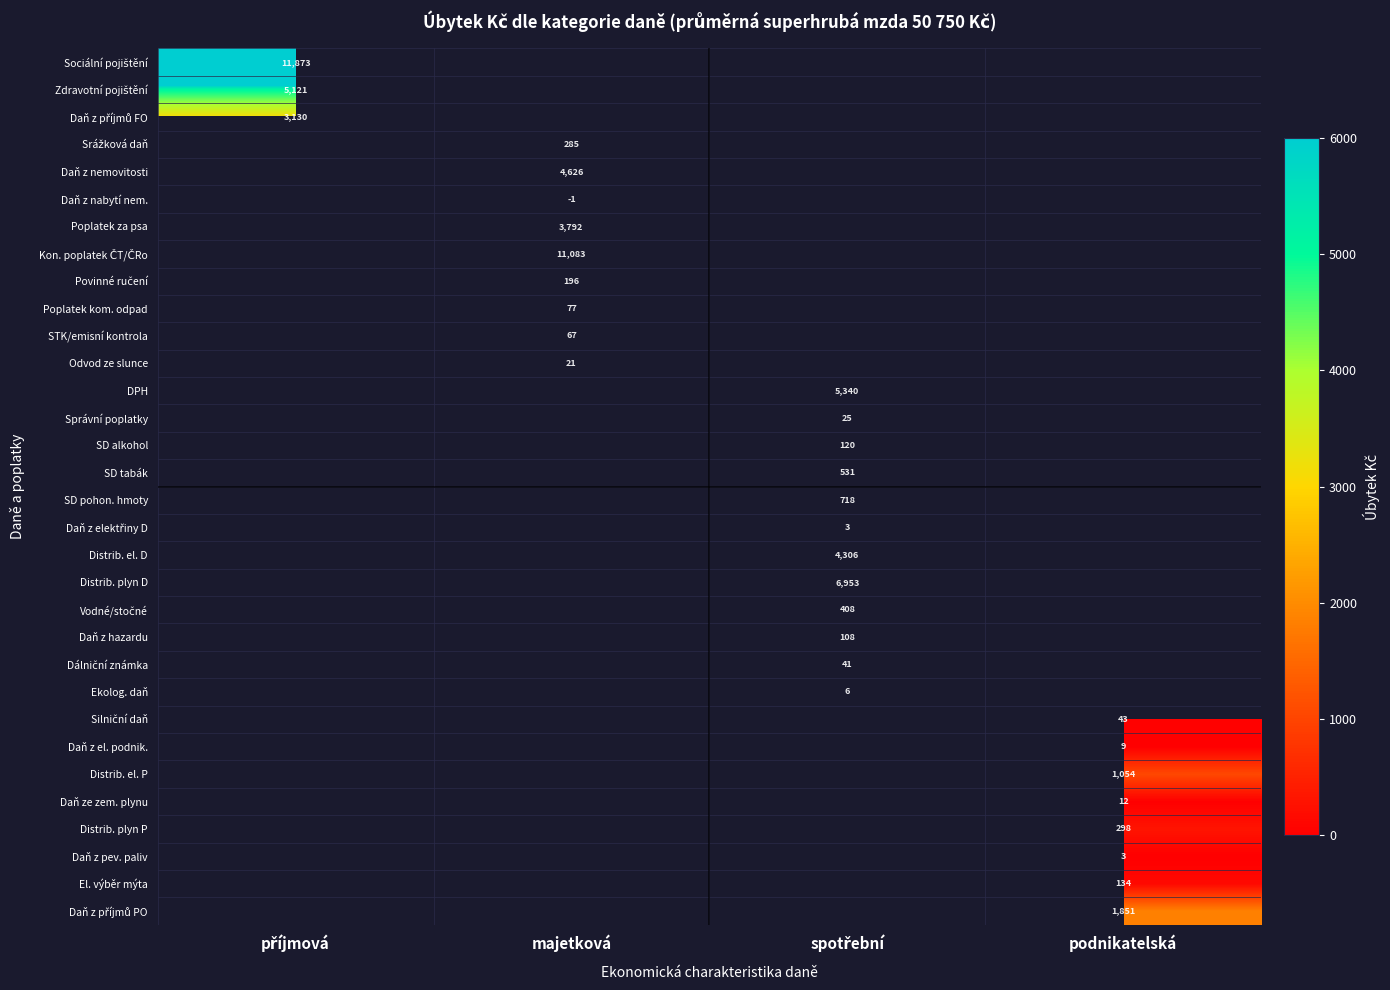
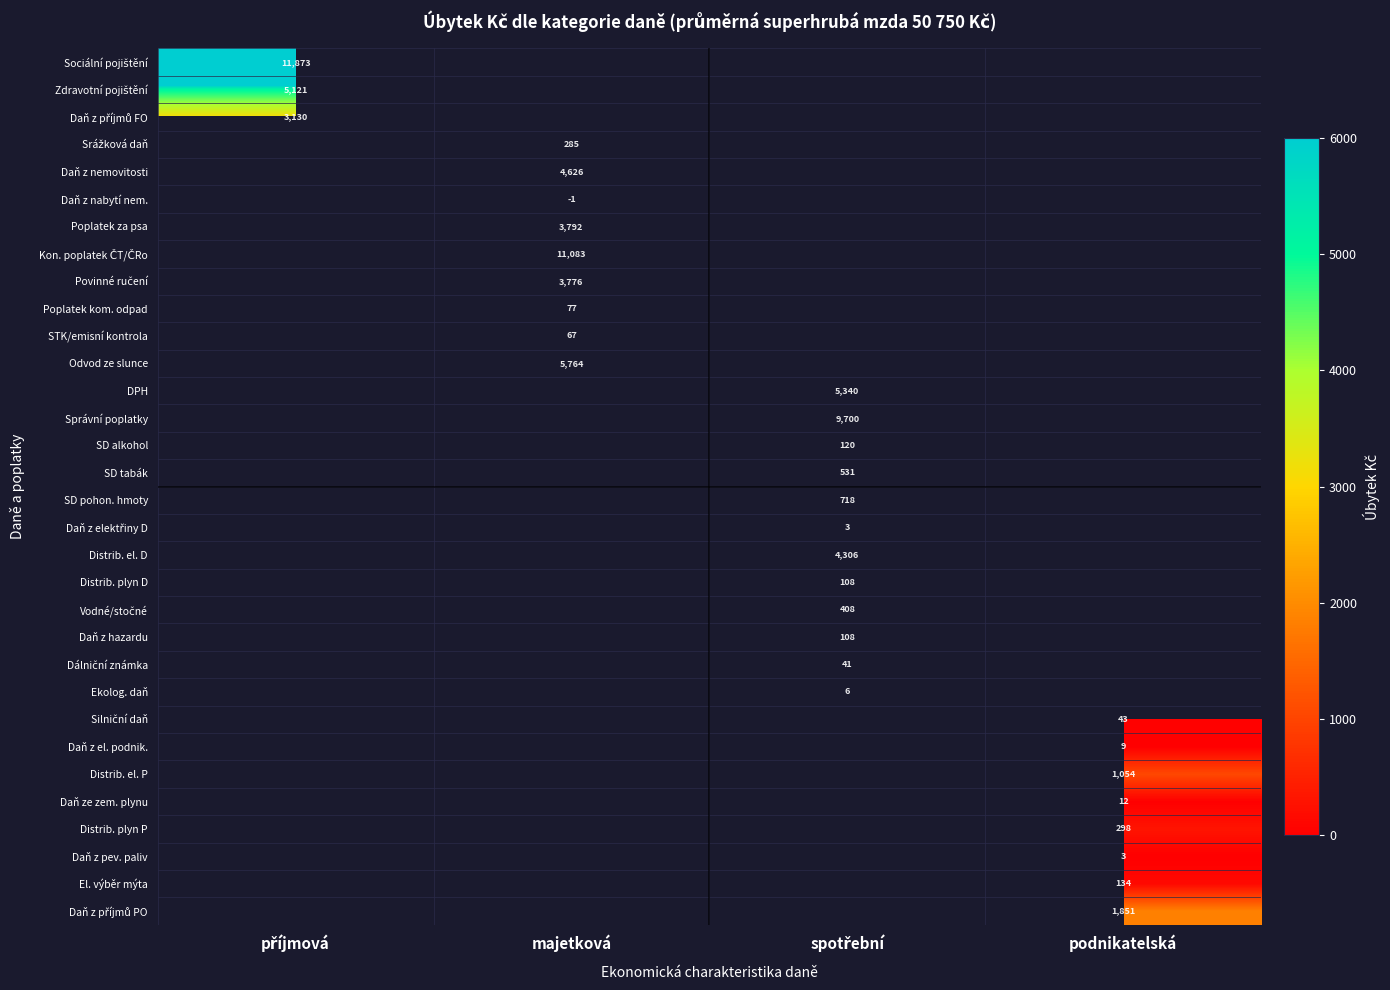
Povinné ručení, majetková: 196 -> 3,776
Odvod ze slunce, majetková: 21 -> 5,764
Správní poplatky, spotřební: 25 -> 9,700
Distrib. plyn D, spotřební: 6,953 -> 108
